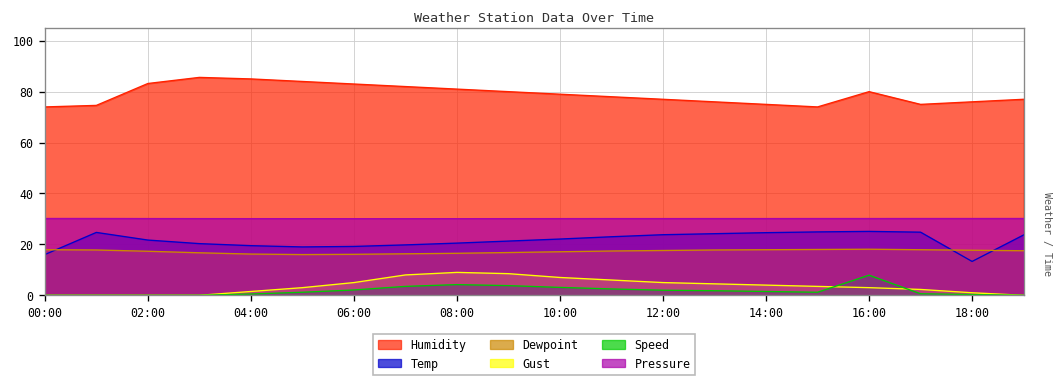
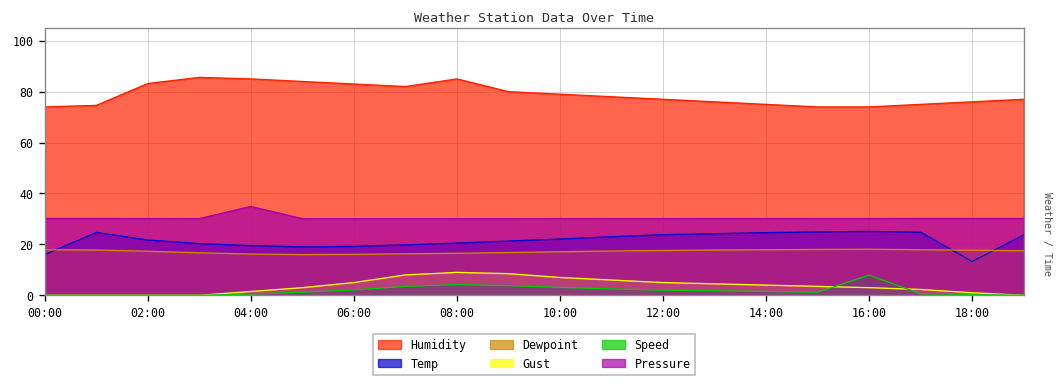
Pressure, 04:00: 30 -> 35
Humidity, 08:00: 81 -> 85
Humidity, 16:00: 80 -> 74
